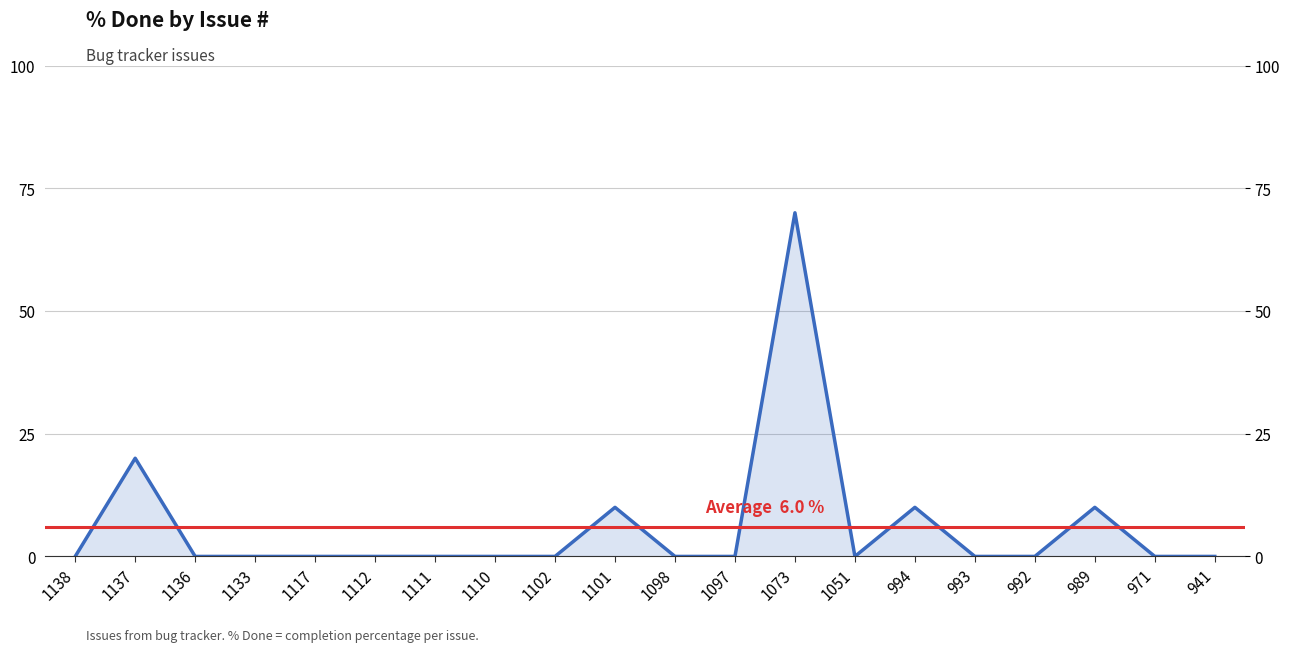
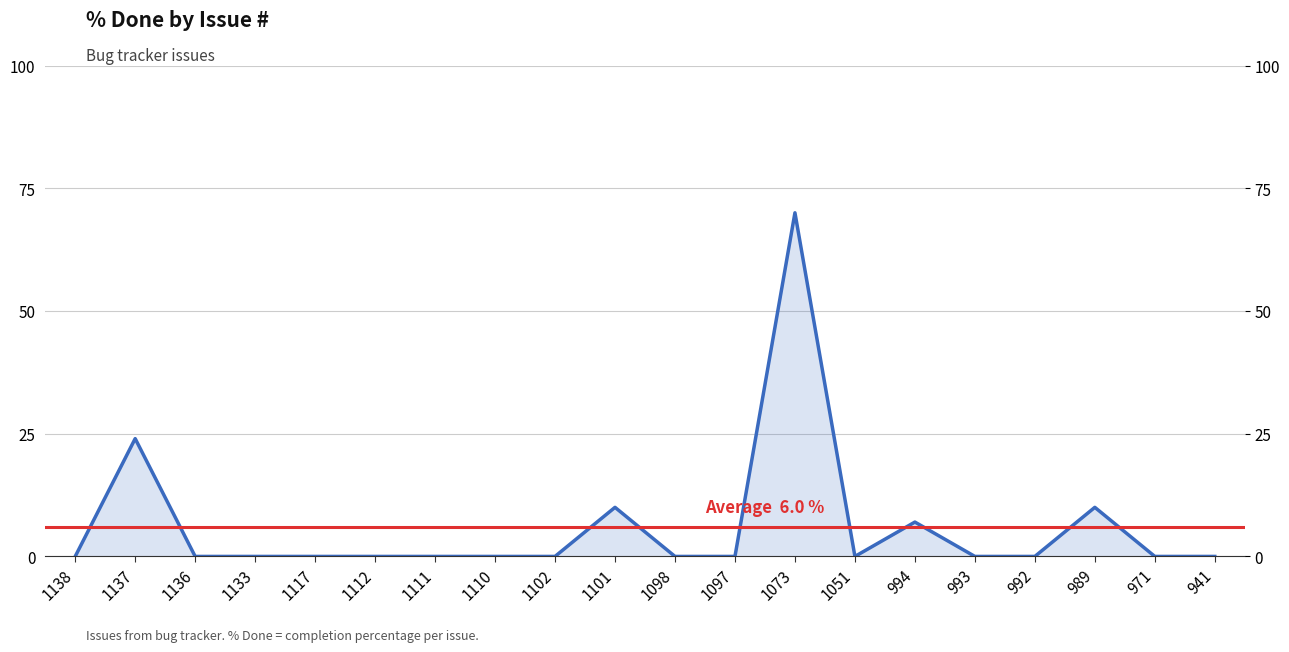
1137: 20 -> 24
994: 10 -> 7
